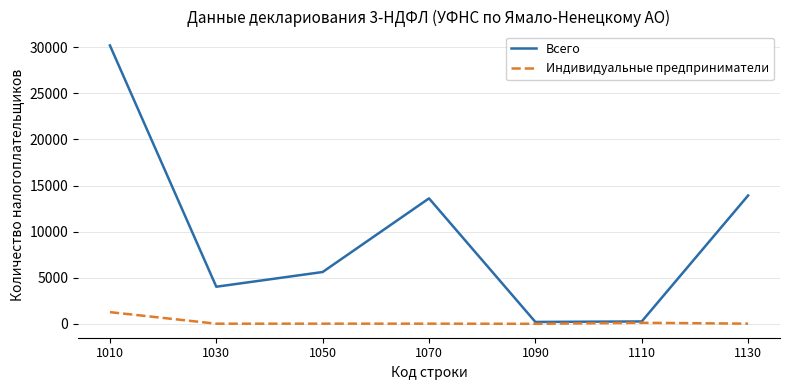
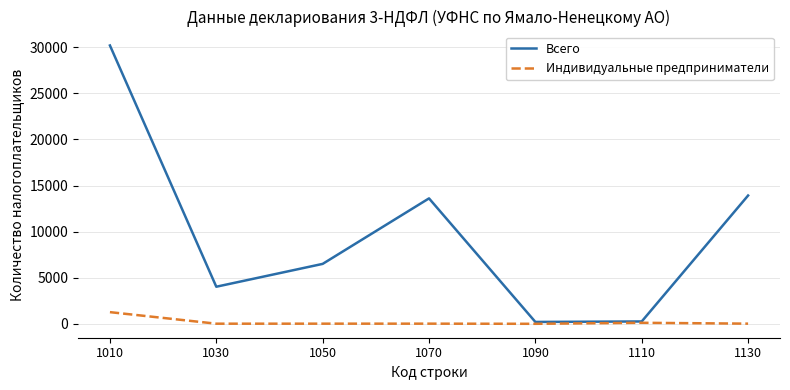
Всего, 1050: 5600 -> 6500
